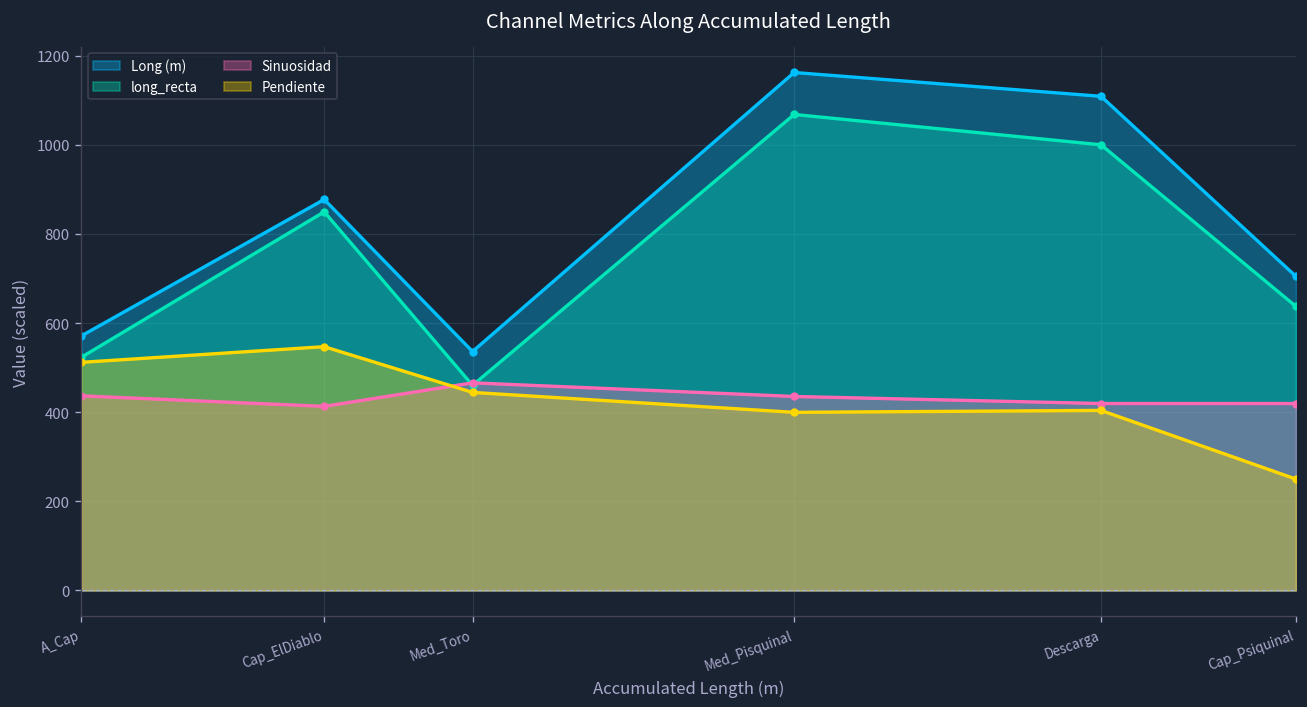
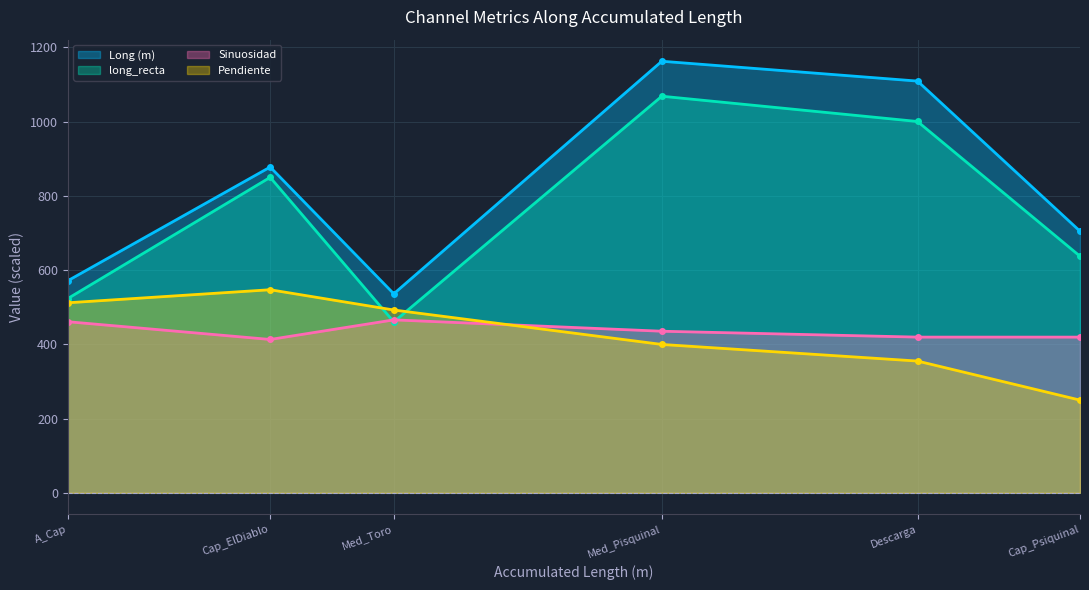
Sinuosidad, A_Cap: 440 -> 460
Pendiente, Med_Toro: 440 -> 490
Pendiente, Descarga: 400 -> 350
